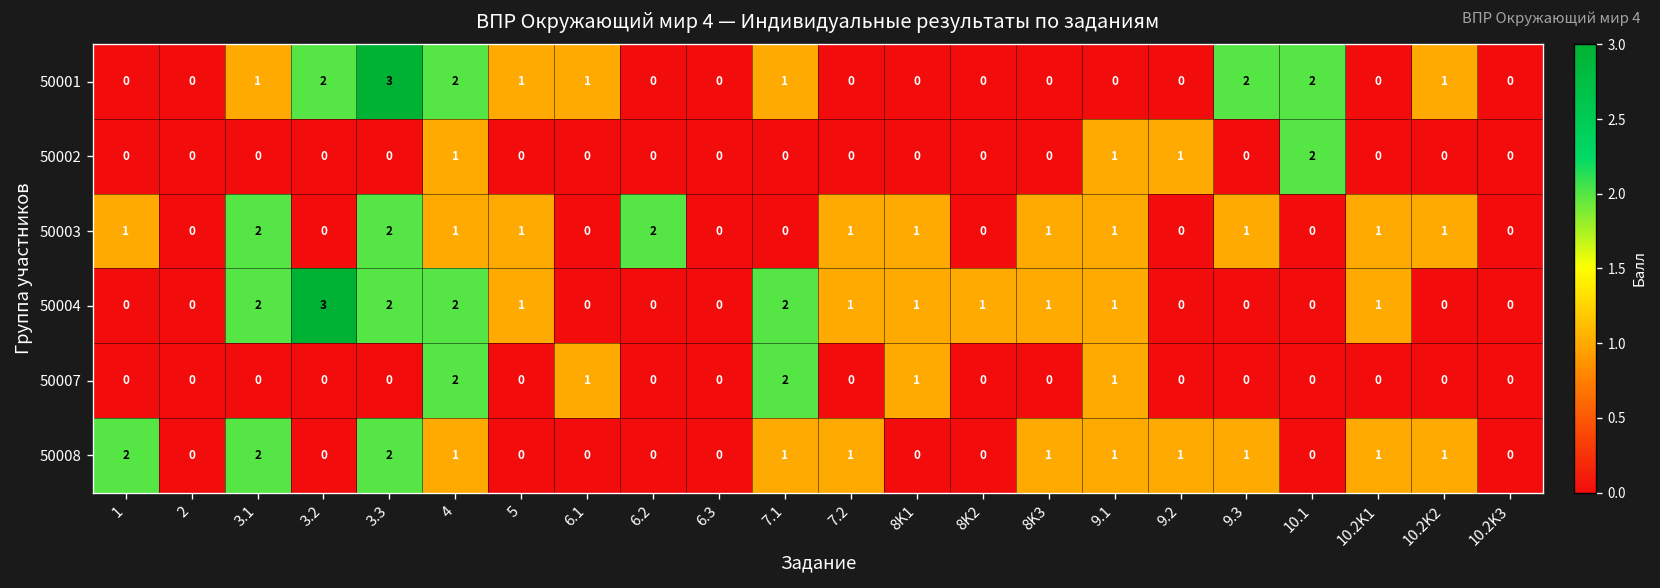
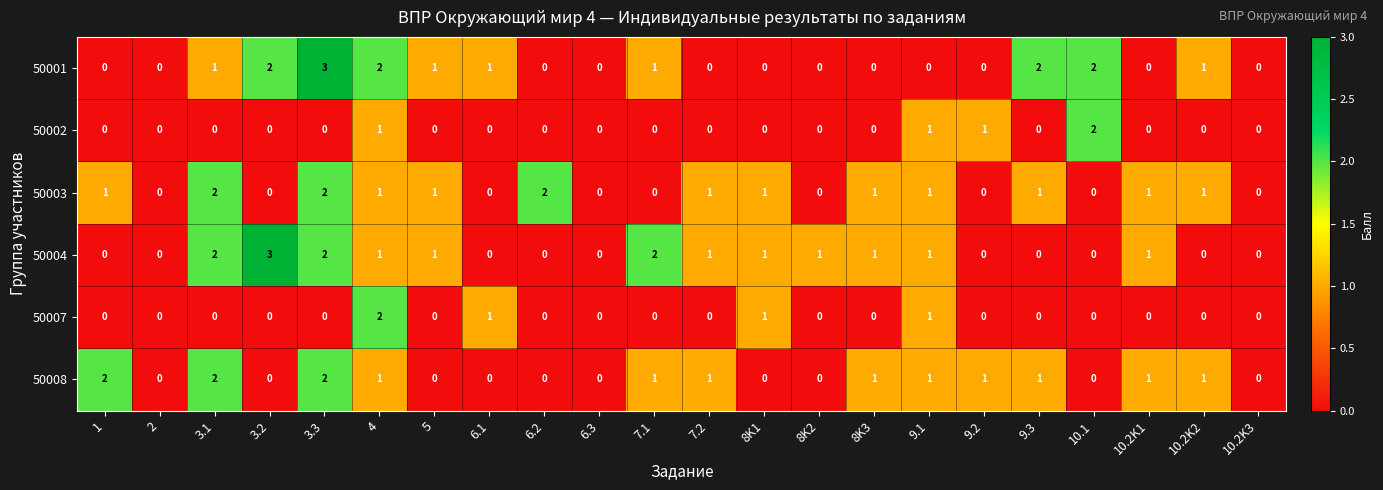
50004, 4: 2 -> 1
50007, 7.1: 2 -> 0
